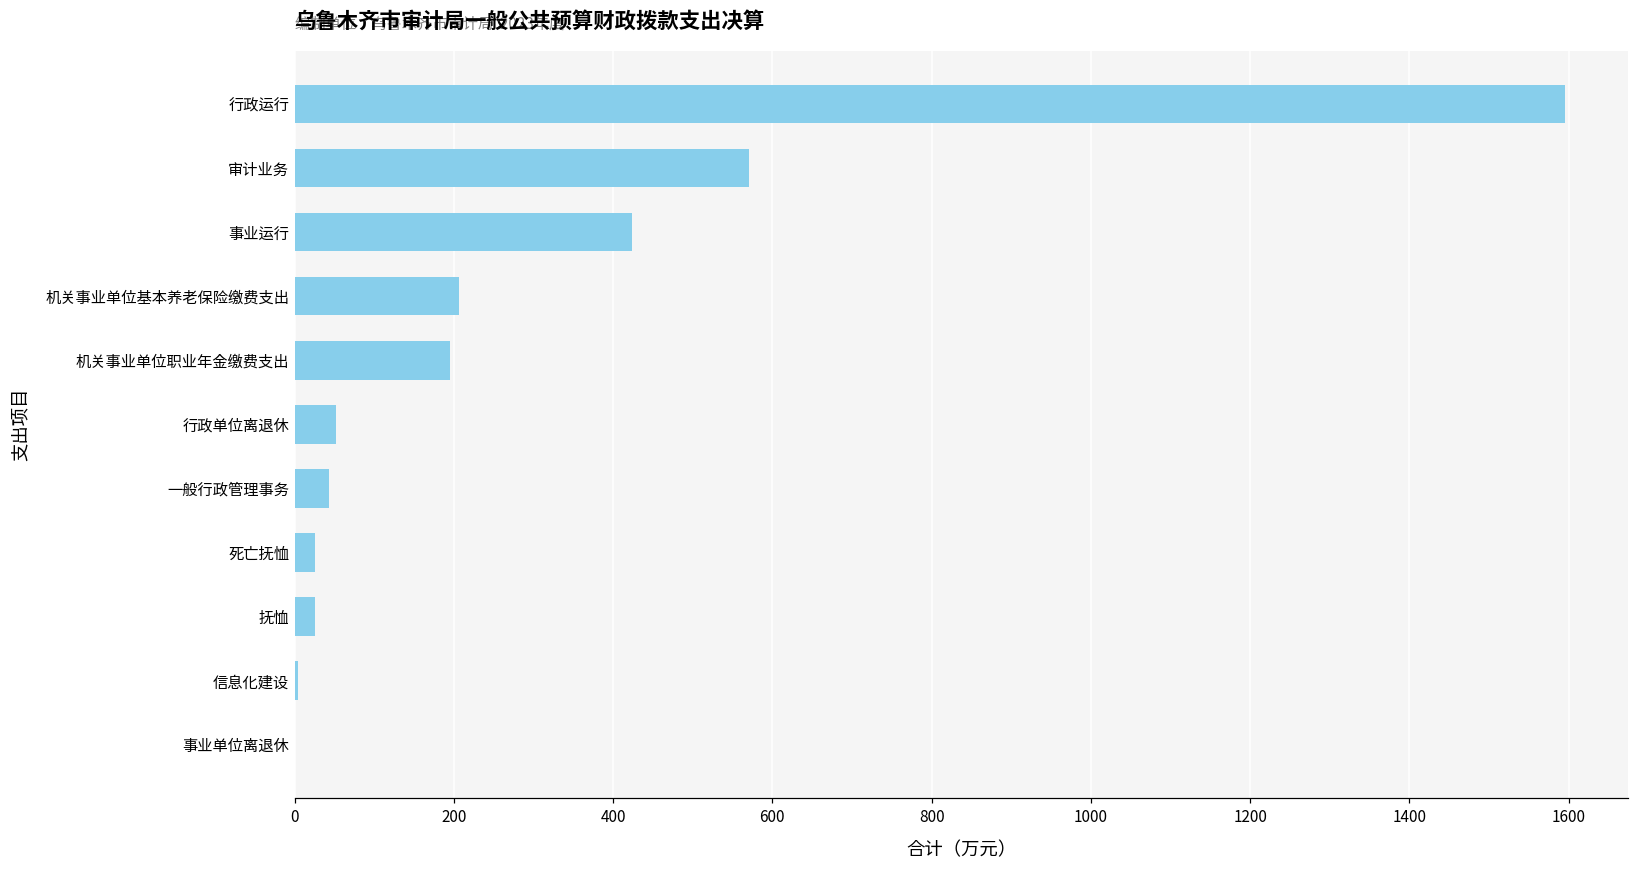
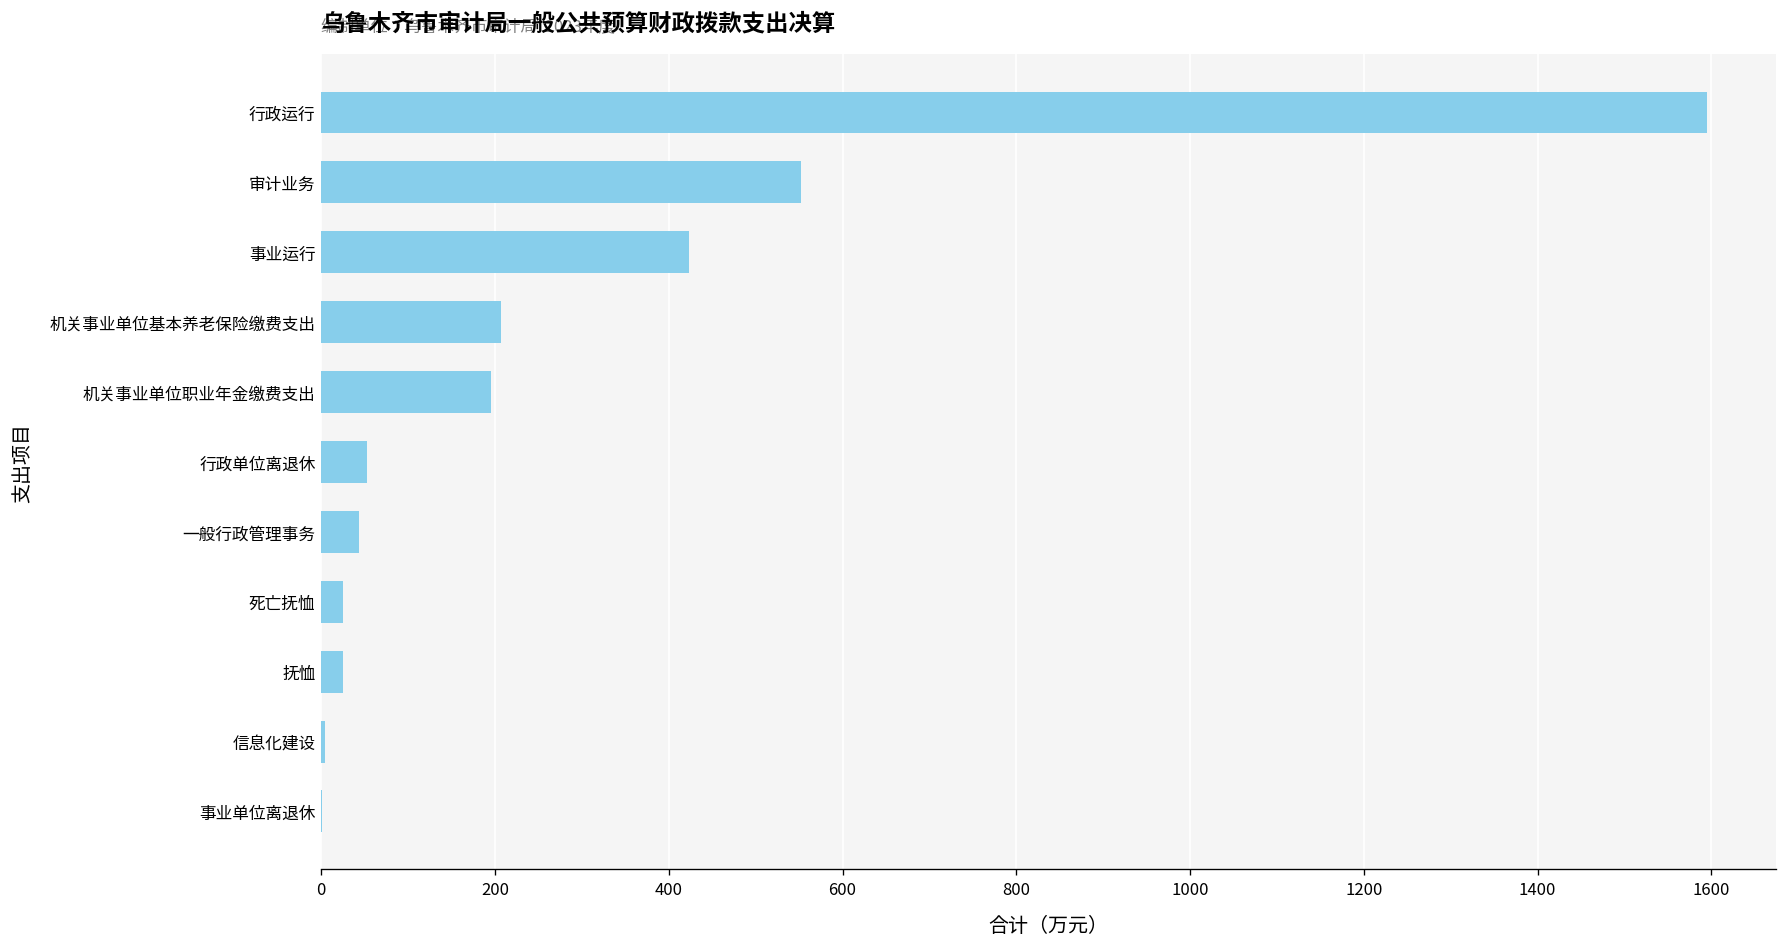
审计业务: 570 -> 550
